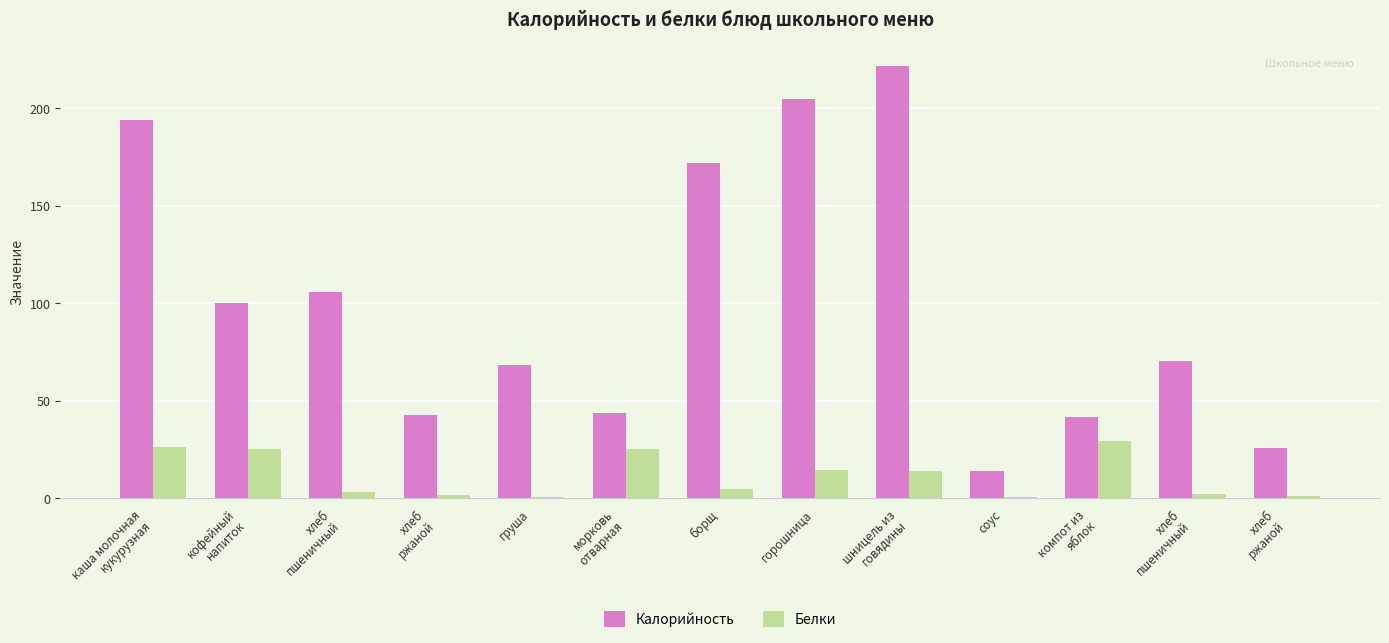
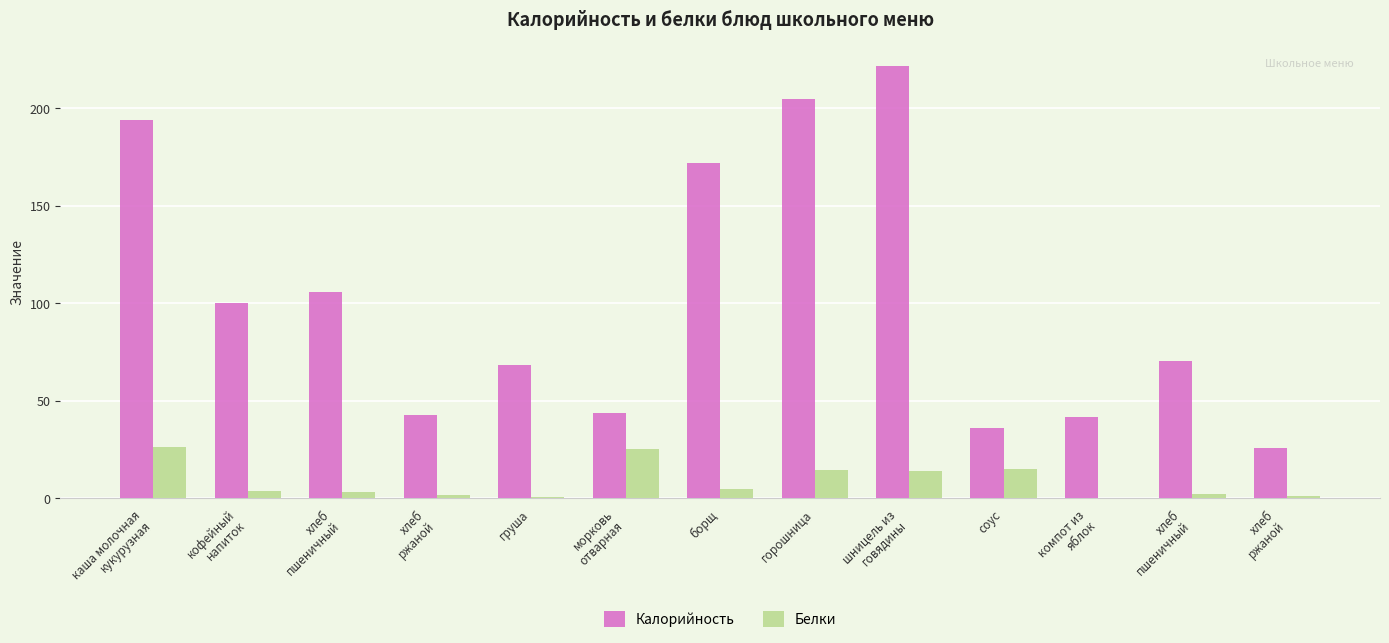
Белки, кофейный напиток: 25 -> 4
Калорийность, соус: 14 -> 36
Белки, соус: 1 -> 15
Белки, компот из яблок: 29 -> 0
